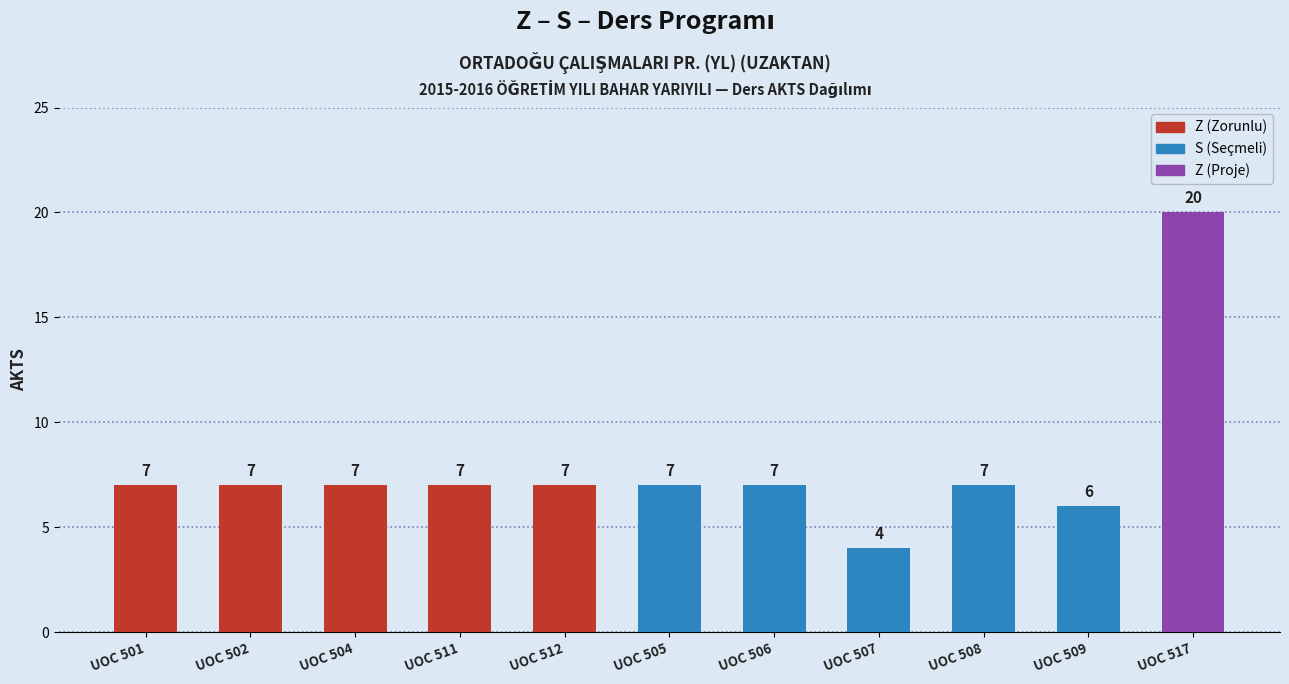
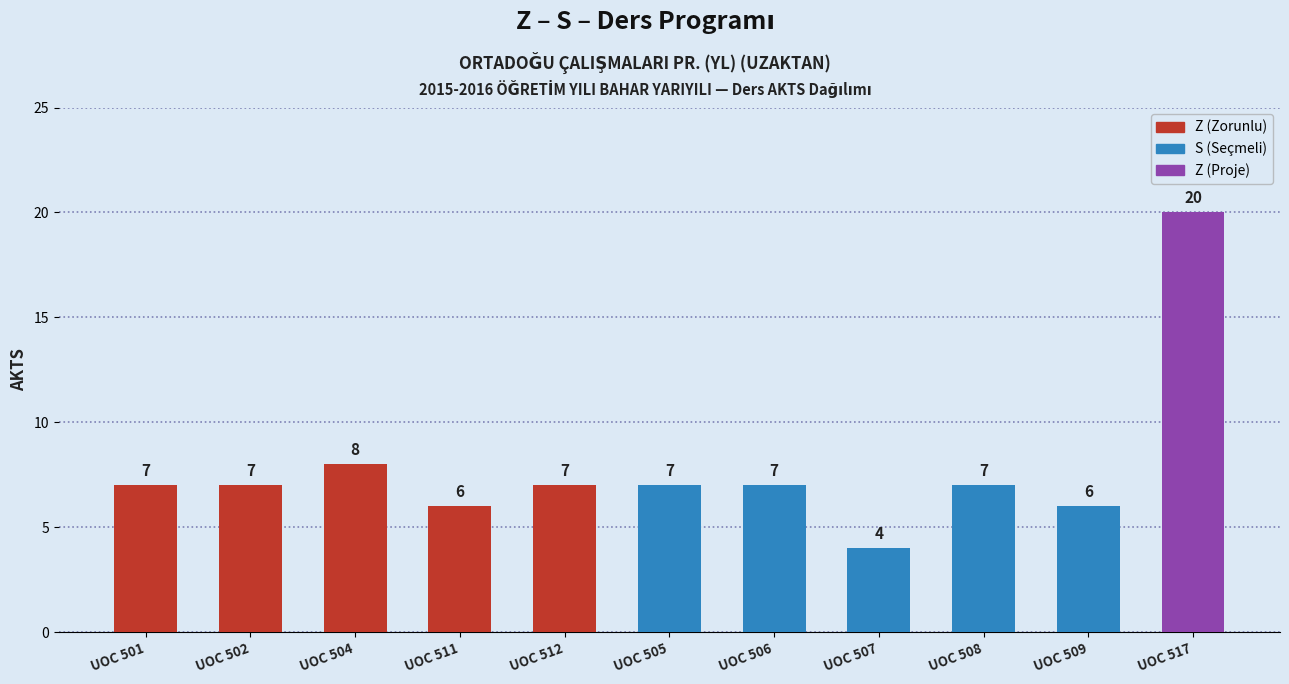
UOC 504: 7 -> 8
UOC 511: 7 -> 6
